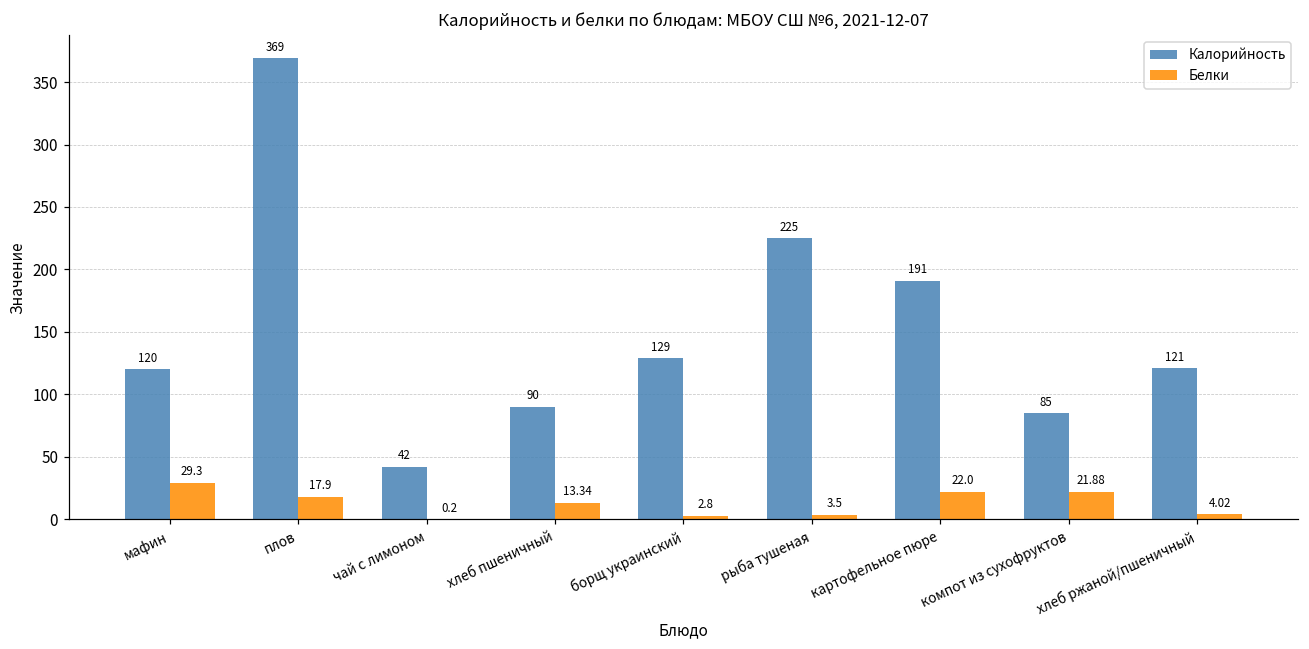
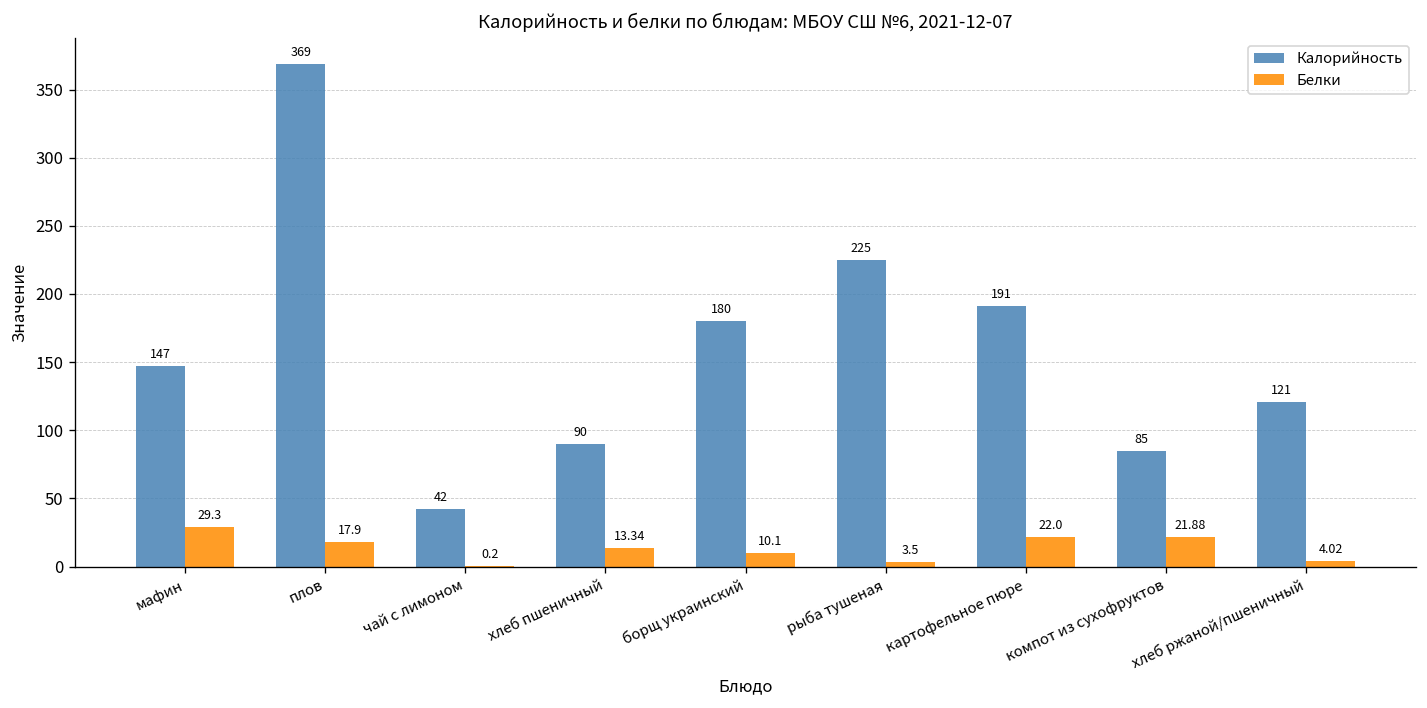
Калорийность, мафин: 120 -> 147
Калорийность, борщ украинский: 129 -> 180
Белки, борщ украинский: 2.8 -> 10.1
